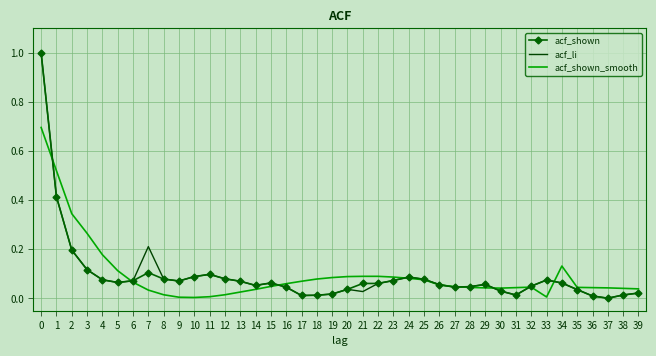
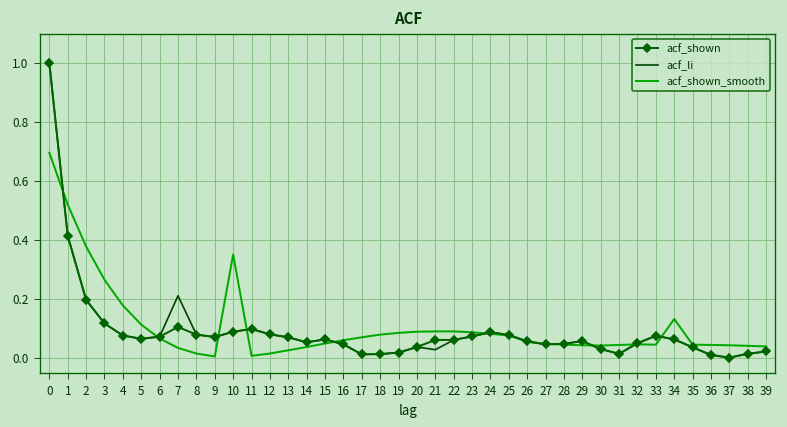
acf_shown_smooth, 2: 0.35 -> 0.38
acf_shown_smooth, 10: 0.00 -> 0.35
acf_shown_smooth, 33: 0.01 -> 0.05
